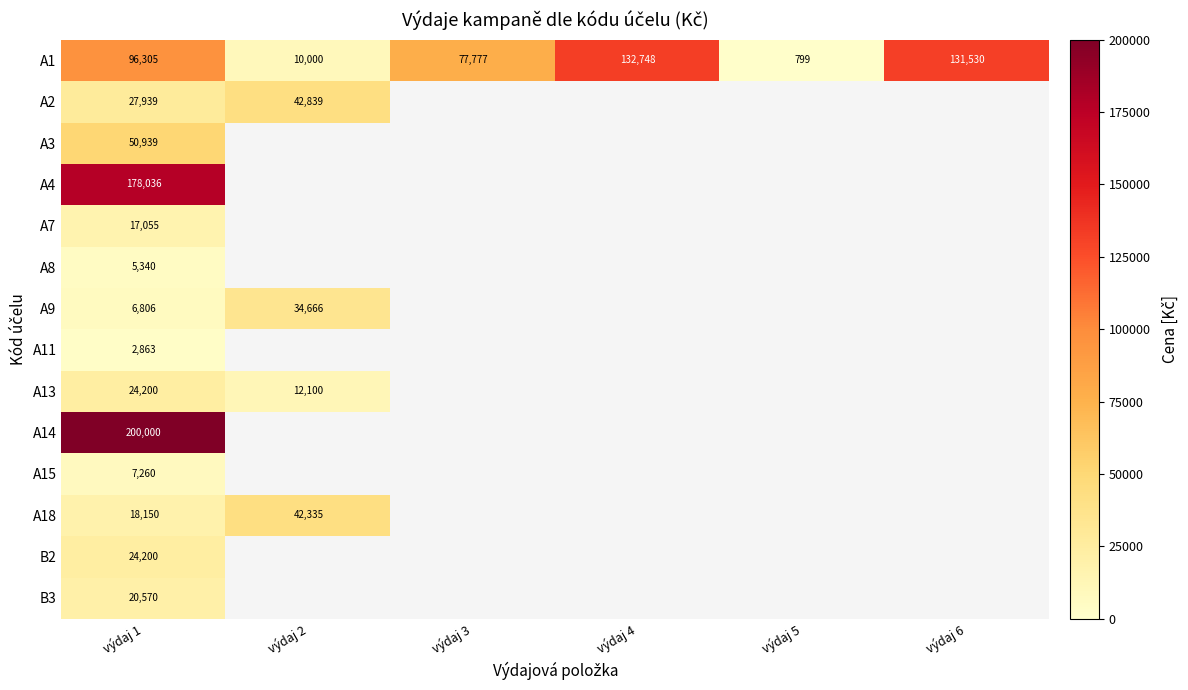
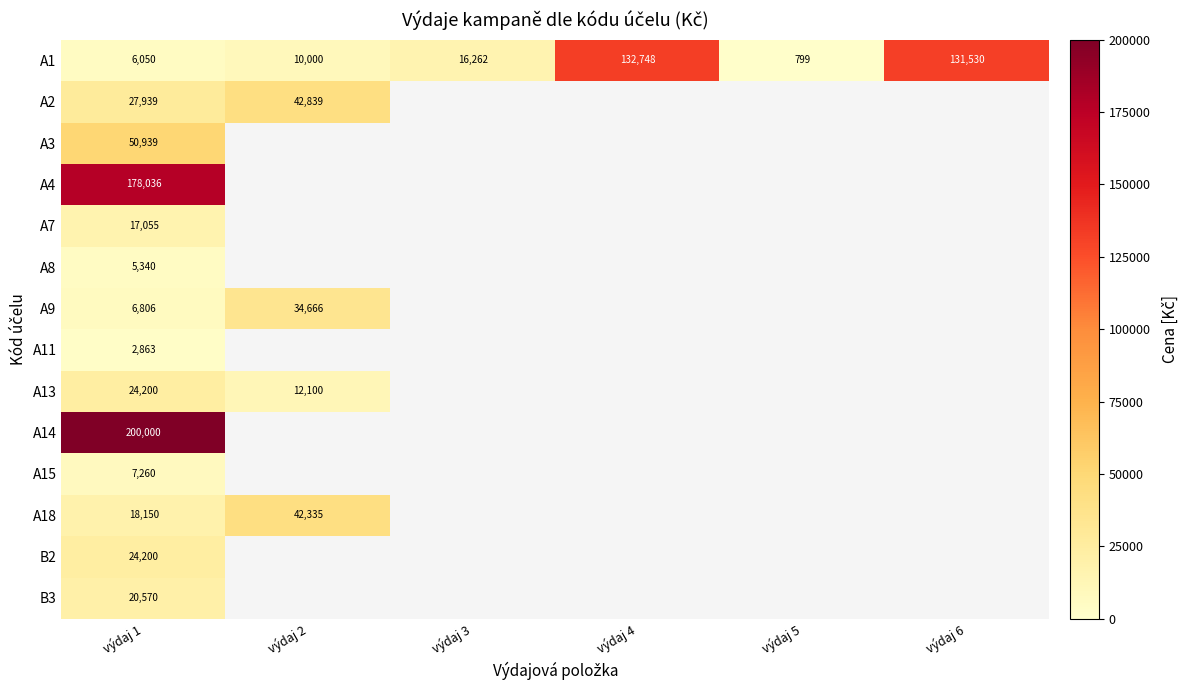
A1, výdaj 1: 96,305 -> 6,050
A1, výdaj 3: 77,777 -> 16,262
